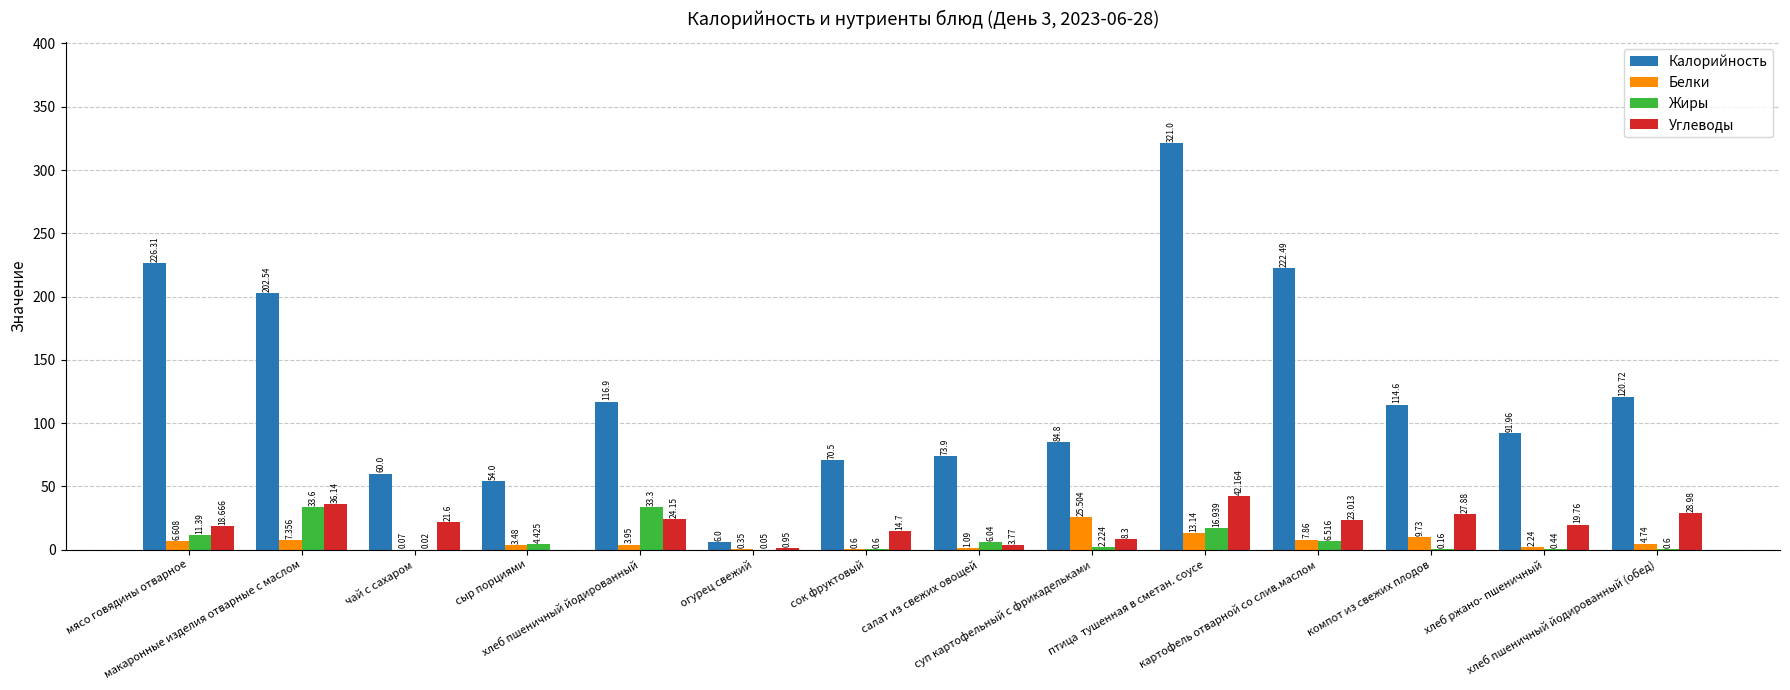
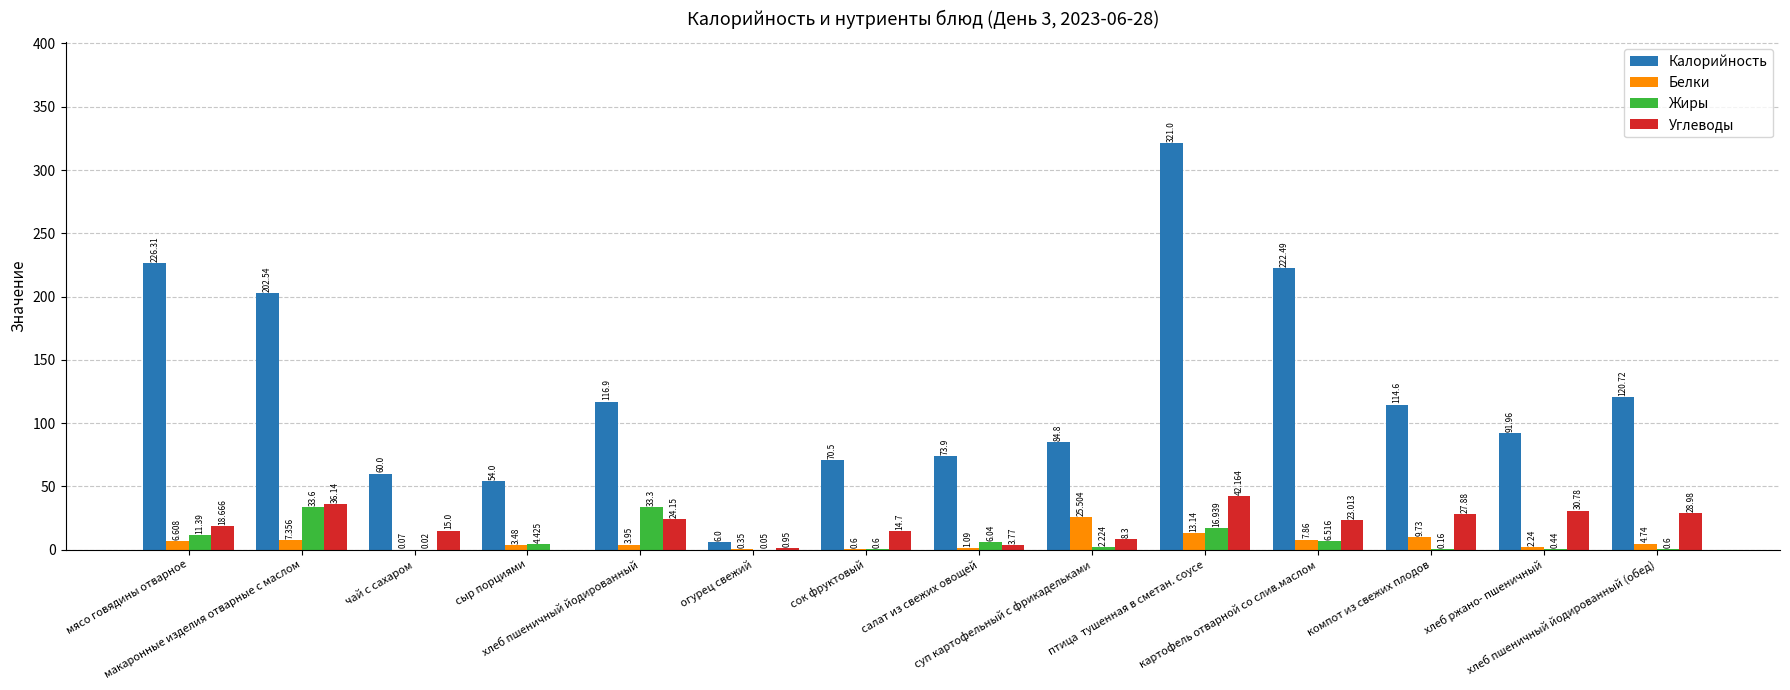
Углеводы, чай с сахаром: 21.6 -> 15.0
Углеводы, хлеб ржано- пшеничный: 19.76 -> 30.78
